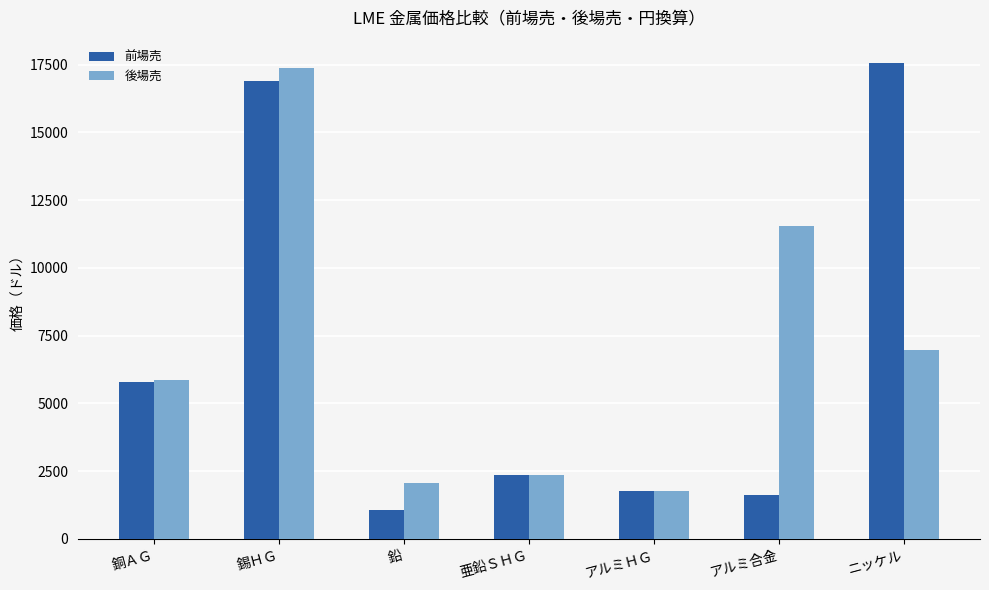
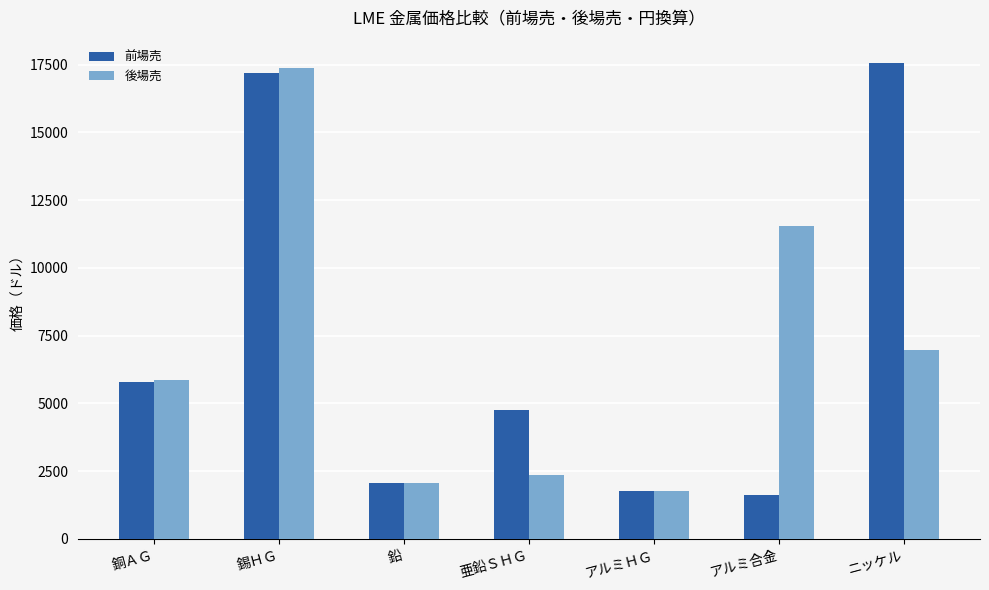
前場売, 錫ＨＧ: 16900 -> 17200
前場売, 鉛: 1100 -> 2100
前場売, 亜鉛ＳＨＧ: 2400 -> 4800
